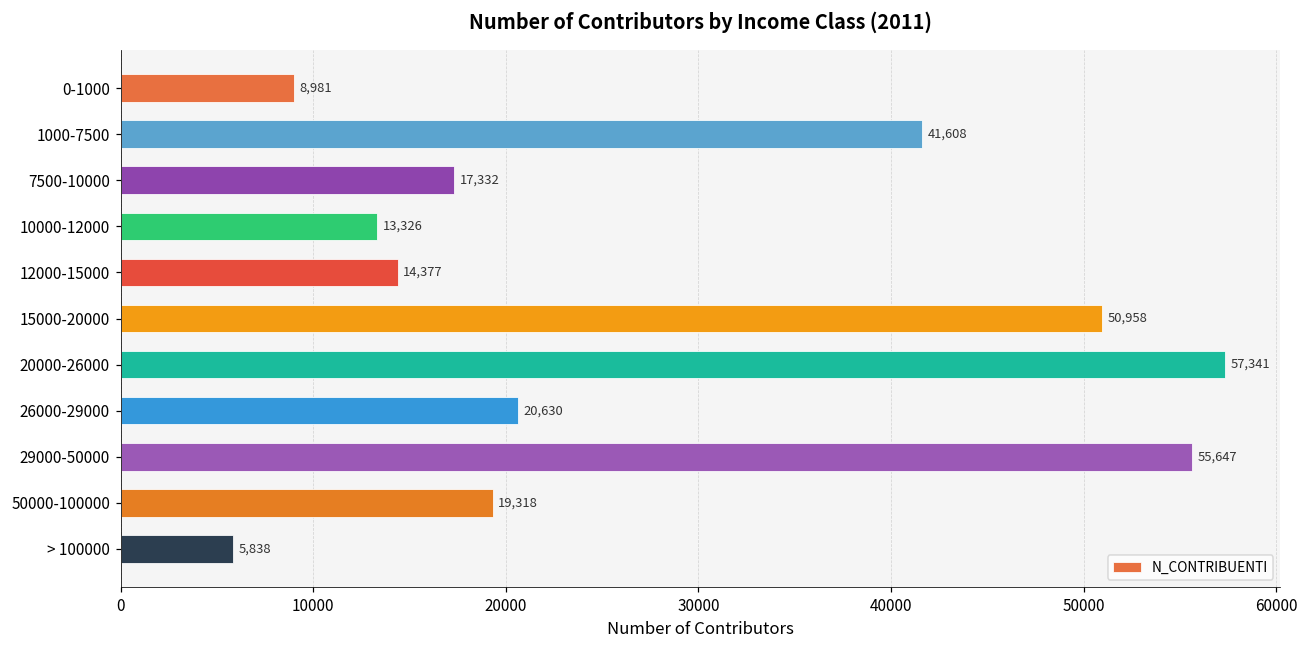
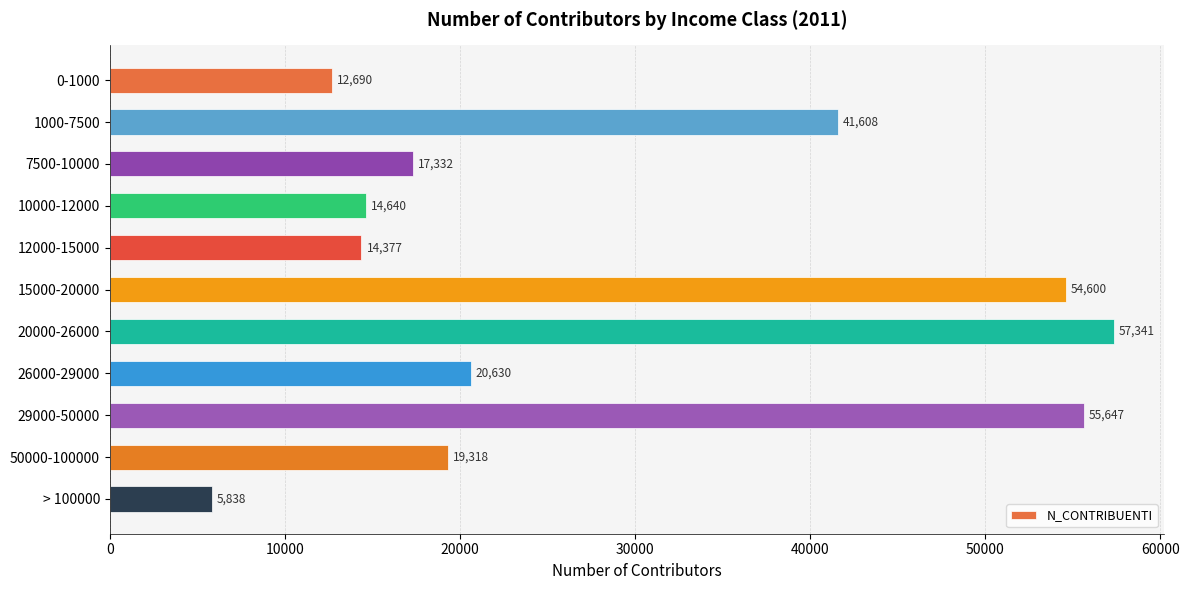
0-1000: 8,981 -> 12,690
10000-12000: 13,326 -> 14,640
15000-20000: 50,958 -> 54,600
